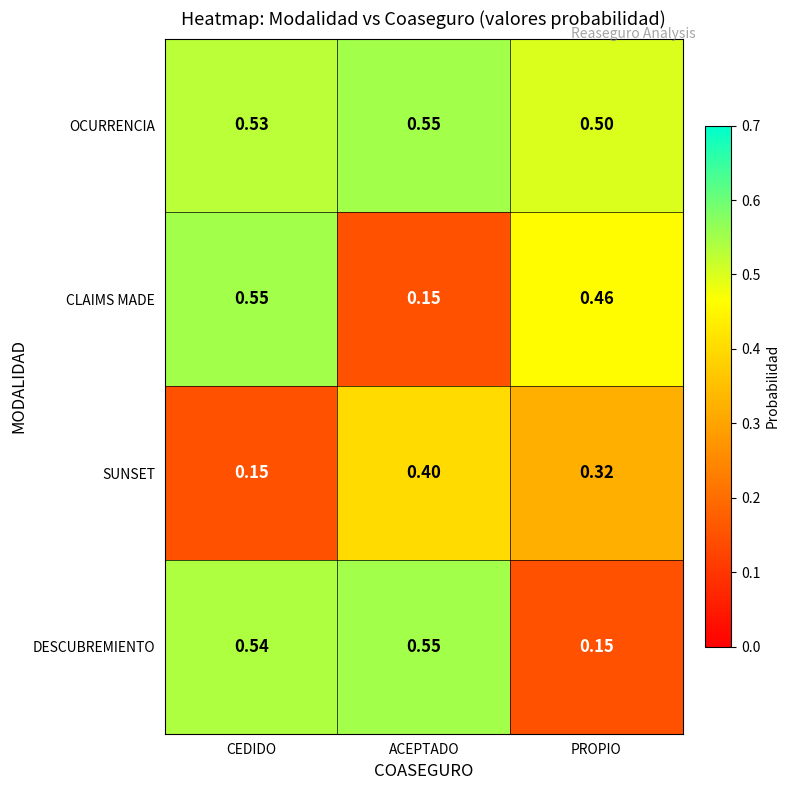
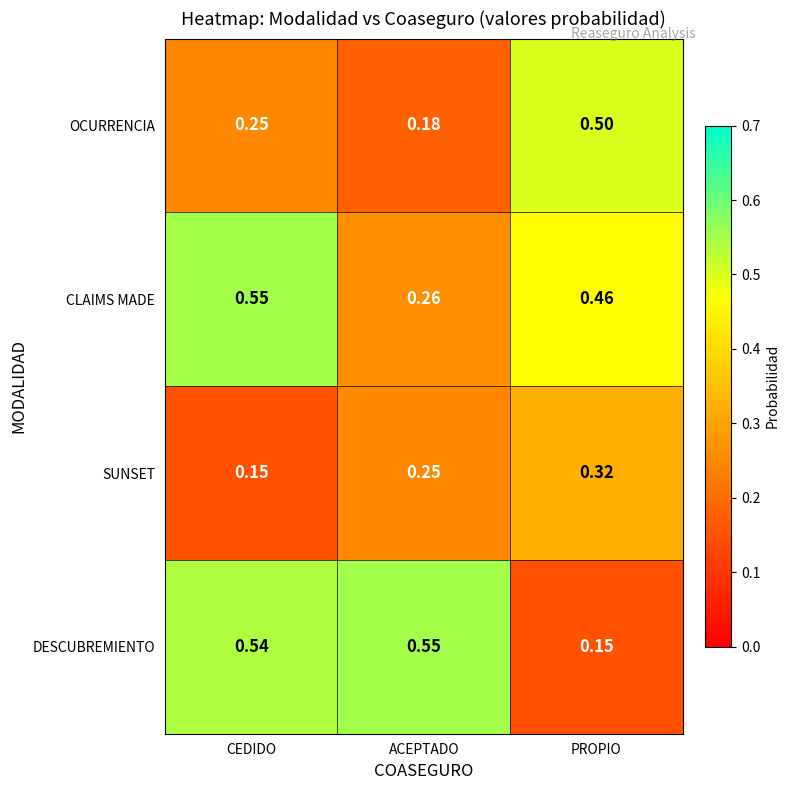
OCURRENCIA, CEDIDO: 0.53 -> 0.25
OCURRENCIA, ACEPTADO: 0.55 -> 0.18
CLAIMS MADE, ACEPTADO: 0.15 -> 0.26
SUNSET, ACEPTADO: 0.40 -> 0.25
